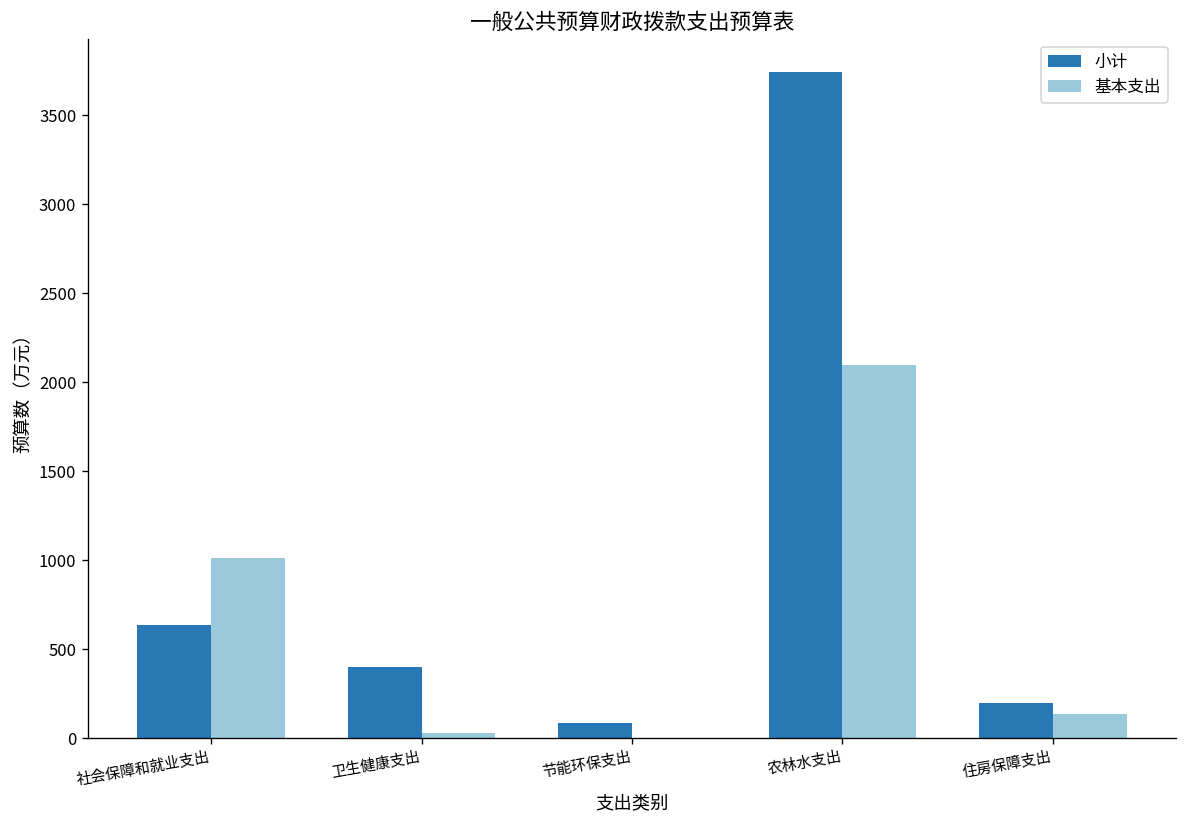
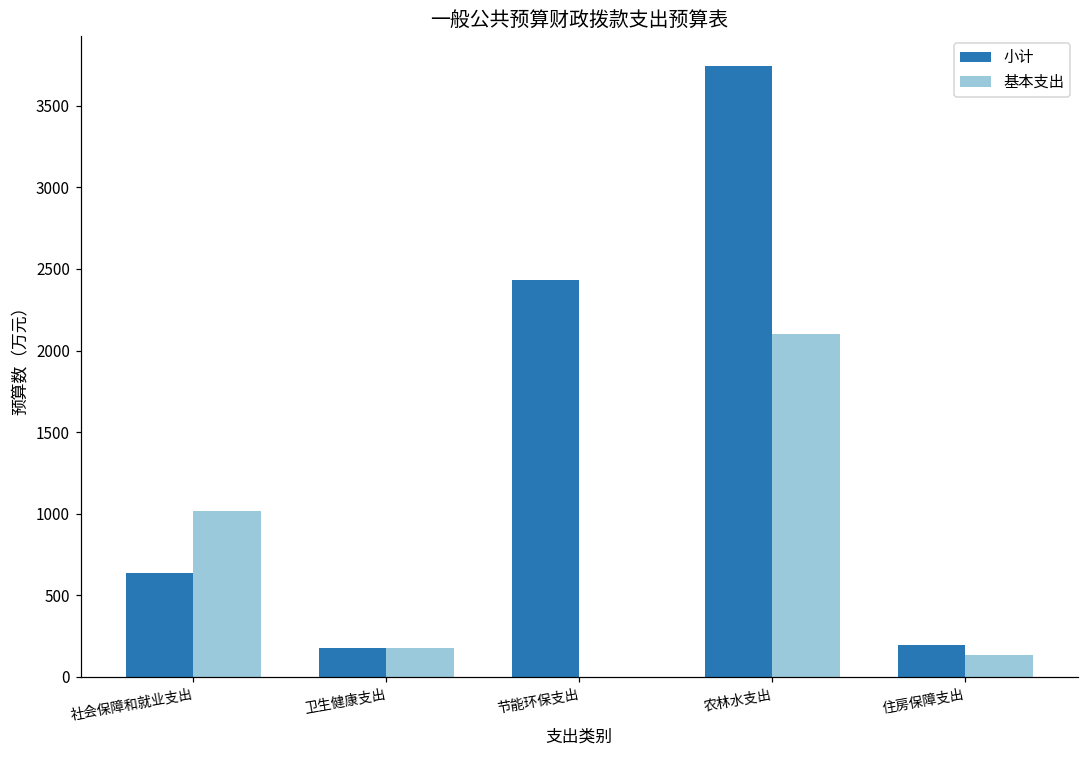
小计, 卫生健康支出: 400 -> 180
基本支出, 卫生健康支出: 30 -> 180
小计, 节能环保支出: 90 -> 2430
